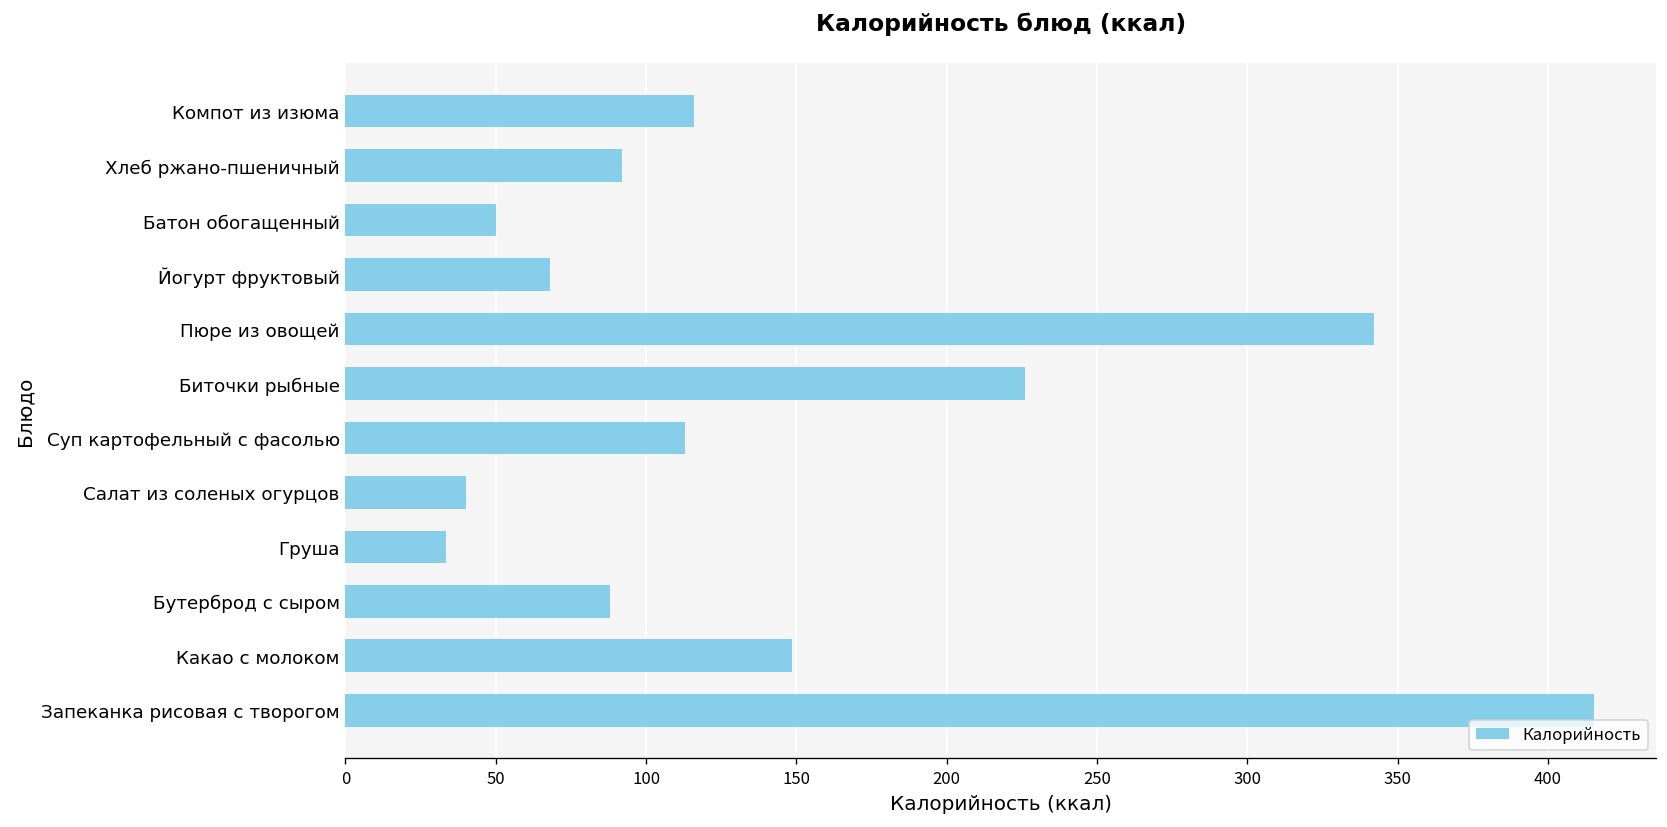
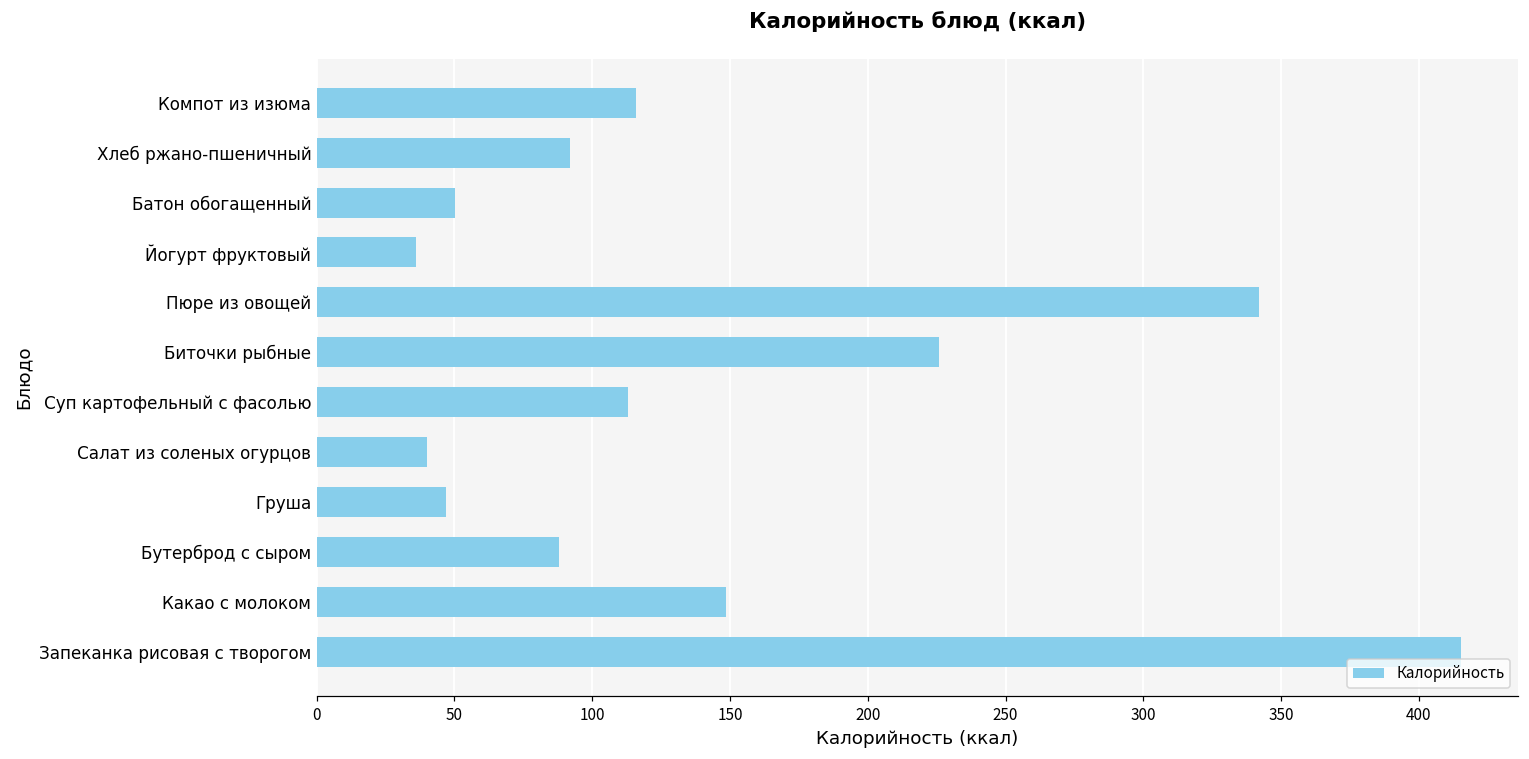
Йогурт фруктовый: 68 -> 36
Груша: 33 -> 47
